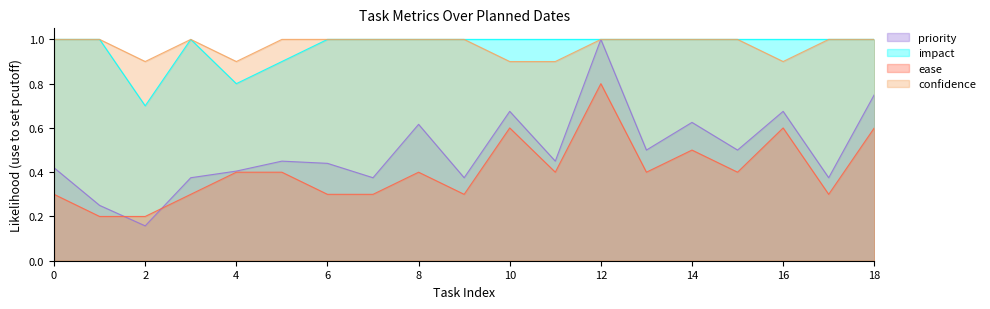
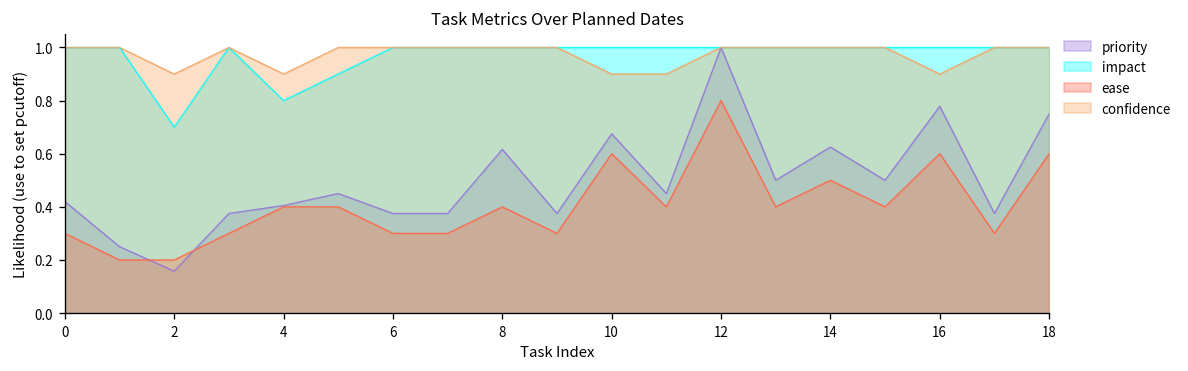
priority, 6: 0.44 -> 0.38
priority, 16: 0.68 -> 0.78
